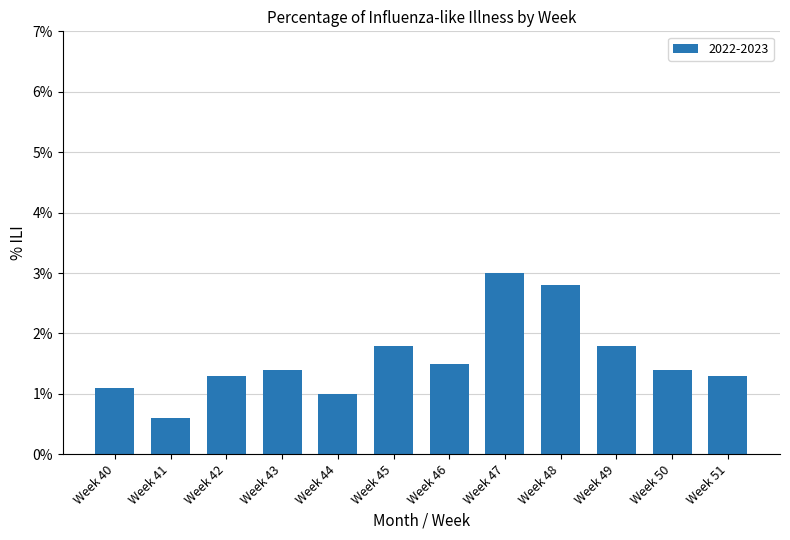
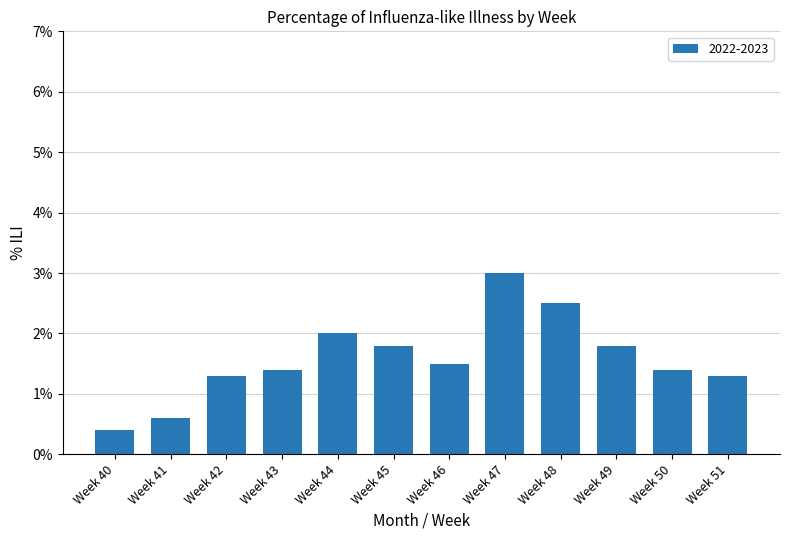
Week 40: 1.1% -> 0.4%
Week 44: 1.0% -> 2.0%
Week 48: 2.8% -> 2.5%
